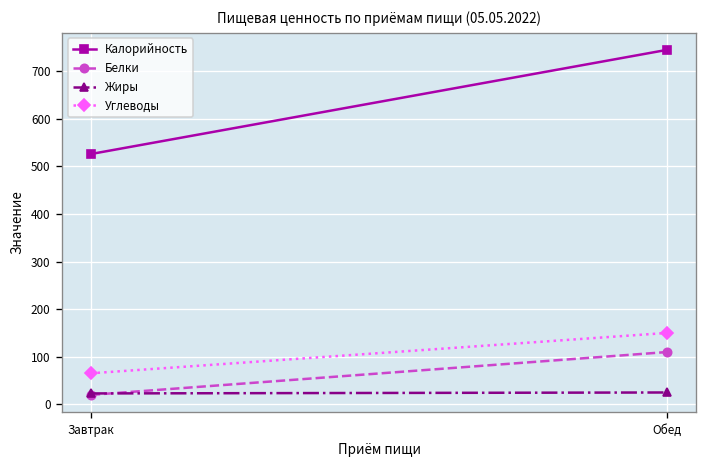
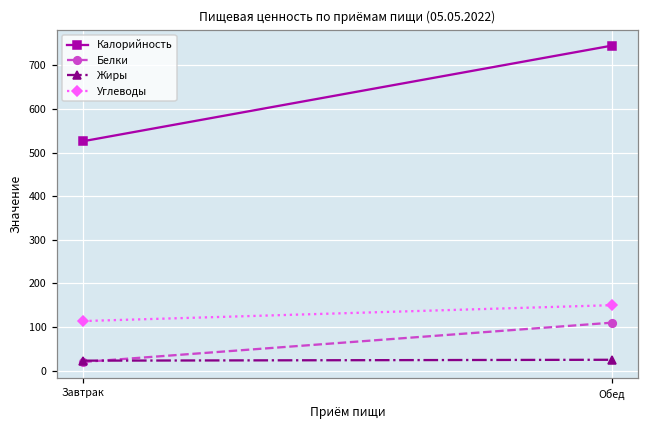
Углеводы, Завтрак: 70 -> 110
